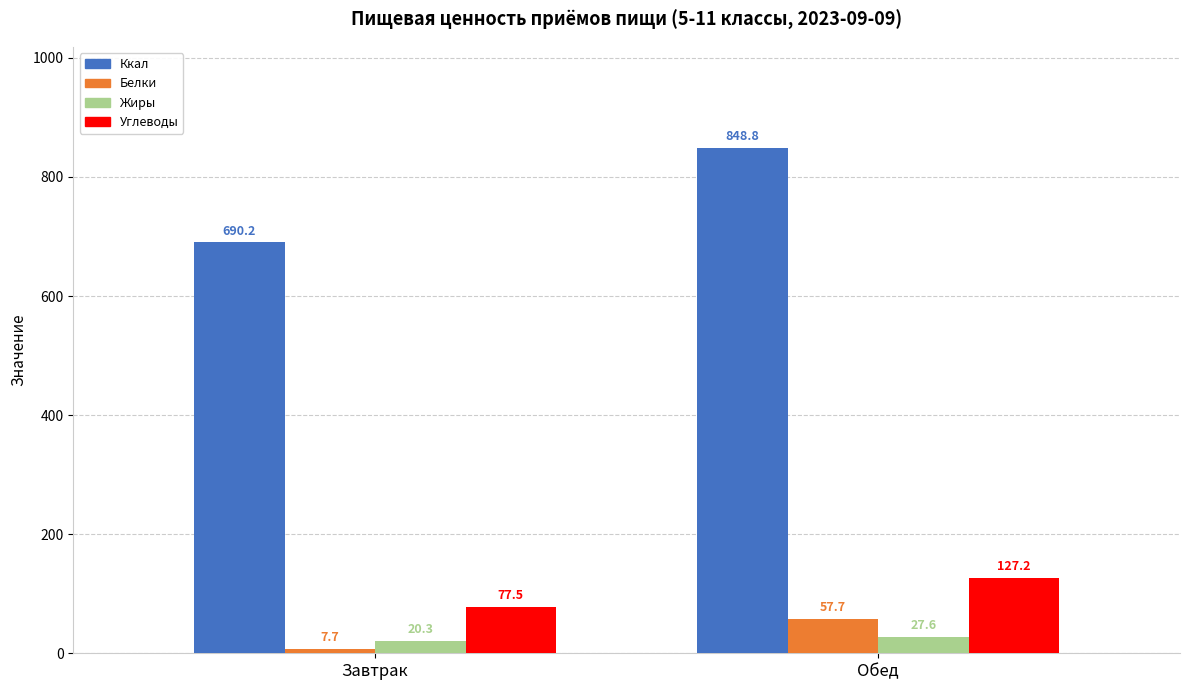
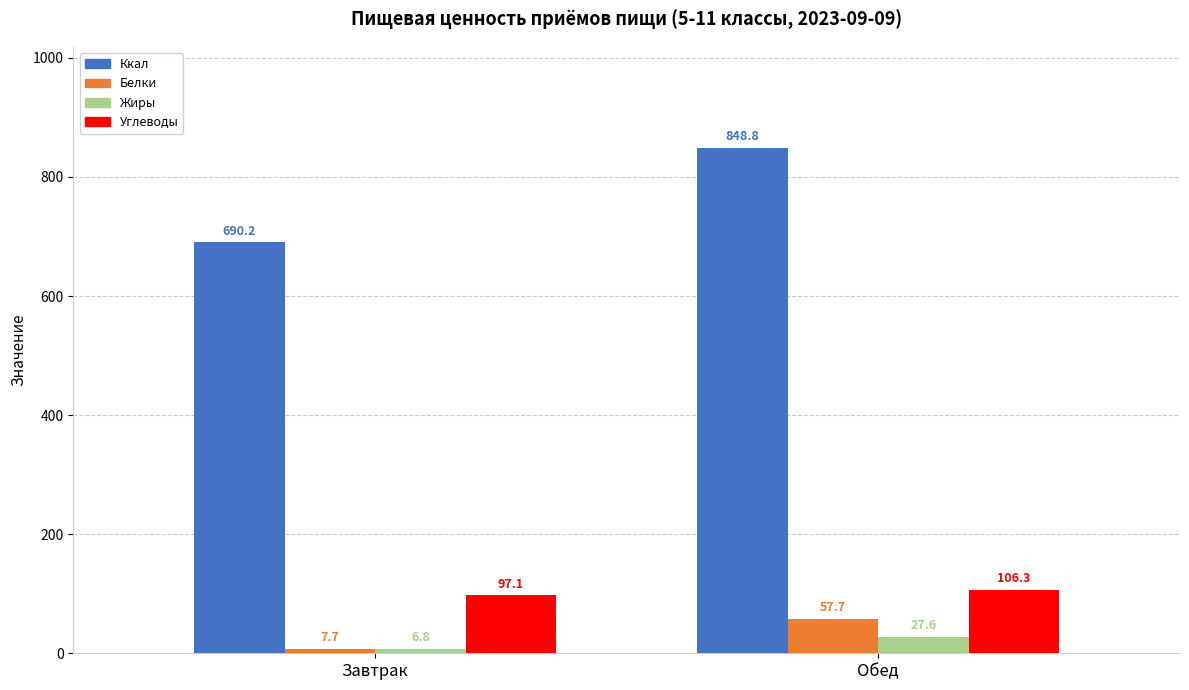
Жиры, Завтрак: 20.3 -> 6.8
Углеводы, Завтрак: 77.5 -> 97.1
Углеводы, Обед: 127.2 -> 106.3
